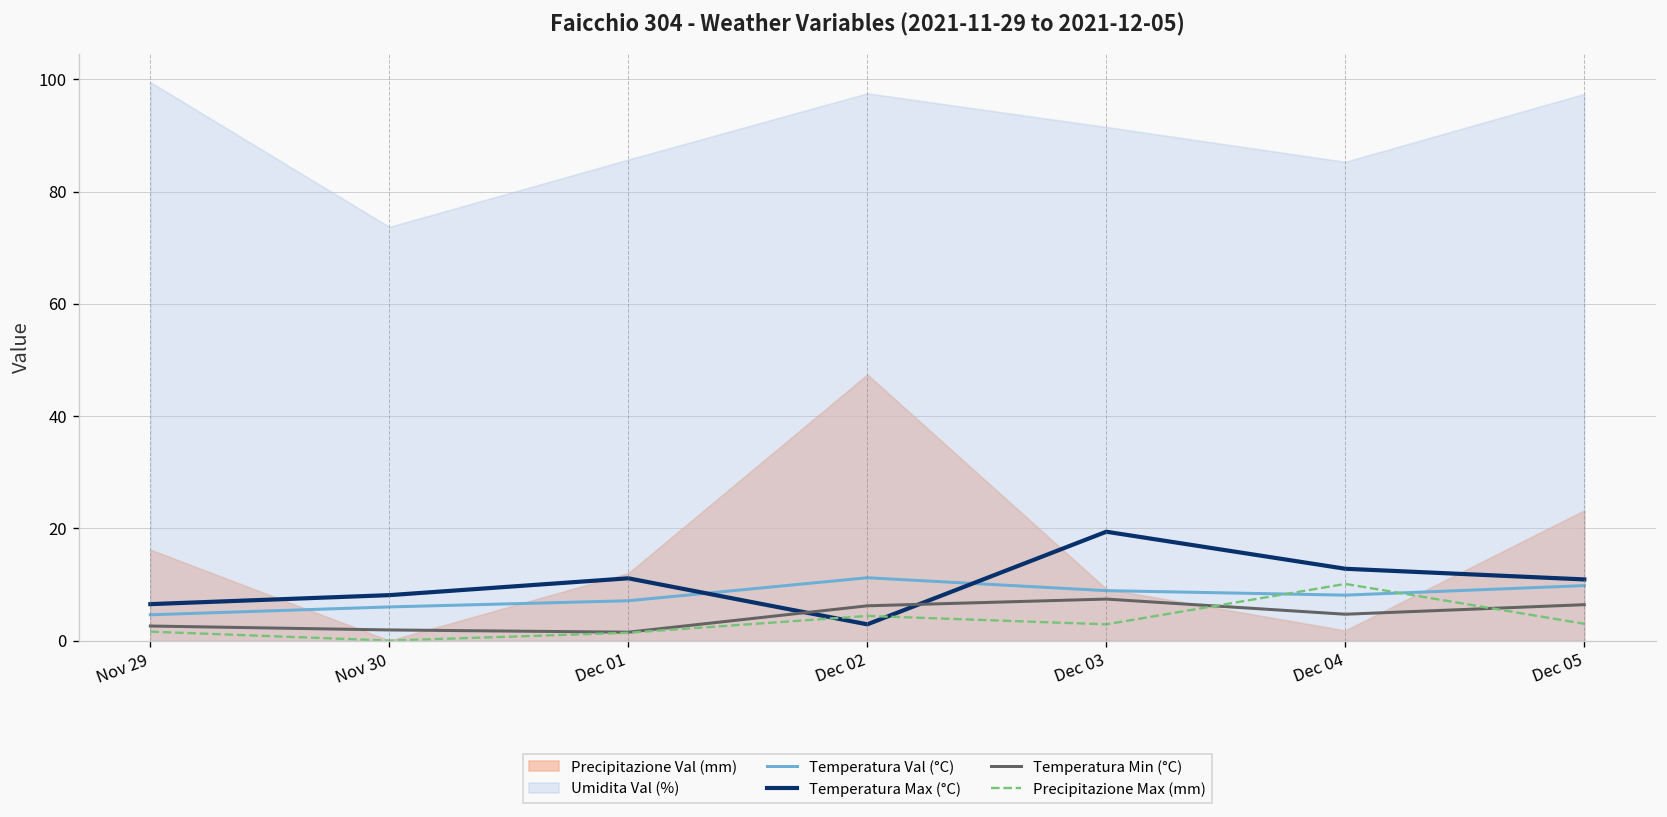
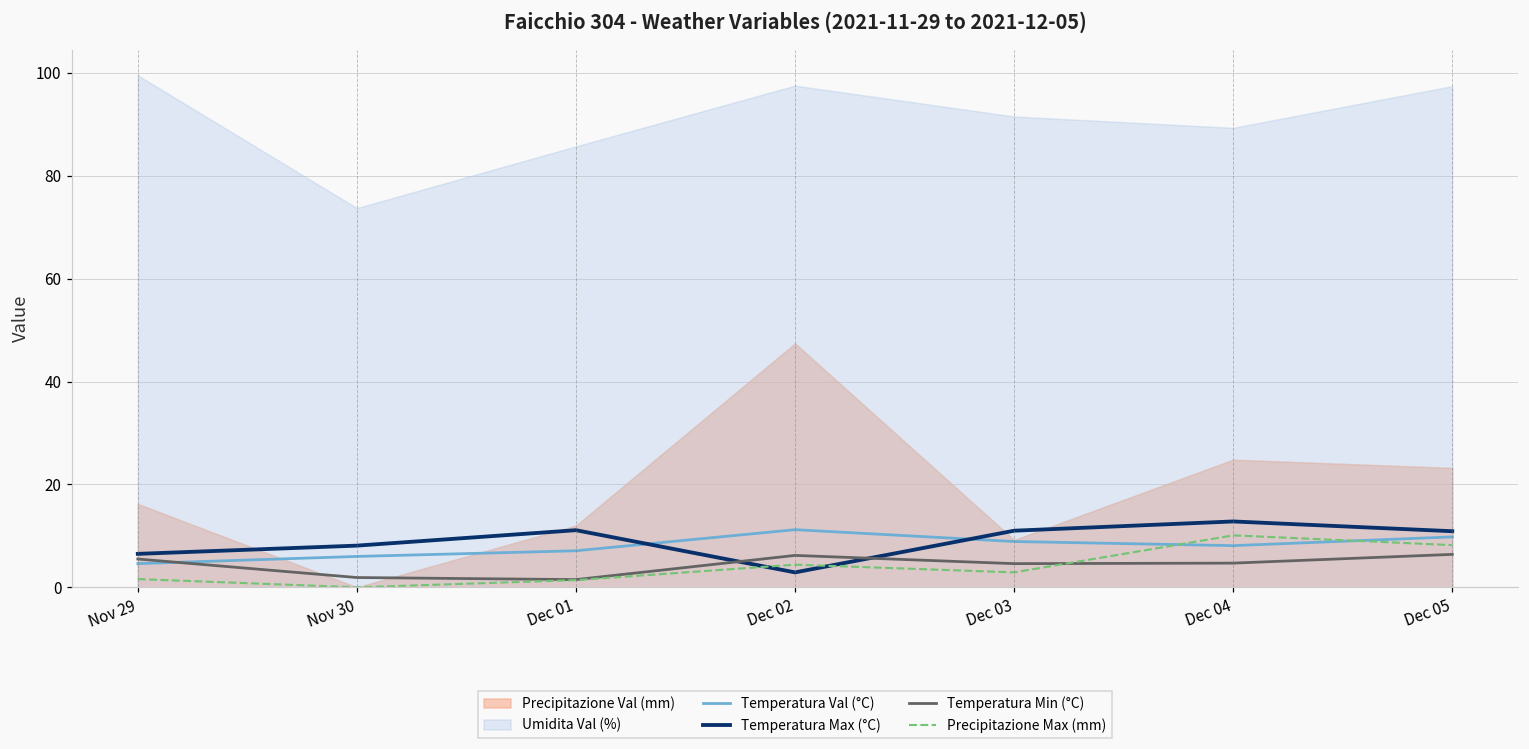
Temperatura Min (°C), Nov 29: 3 -> 6
Temperatura Max (°C), Dec 03: 19 -> 11
Temperatura Min (°C), Dec 03: 7 -> 5
Precipitazione Val (mm), Dec 04: 2 -> 25
Umidita Val (%), Dec 04: 85 -> 89
Precipitazione Max (mm), Dec 05: 3 -> 8
